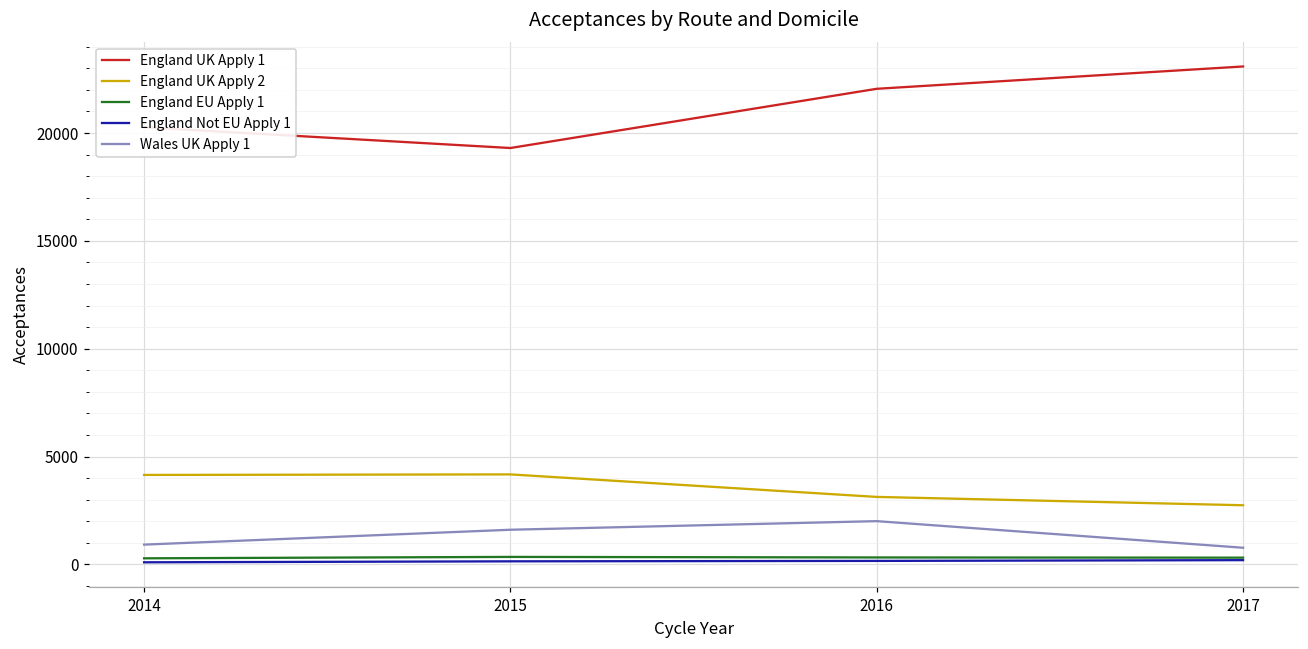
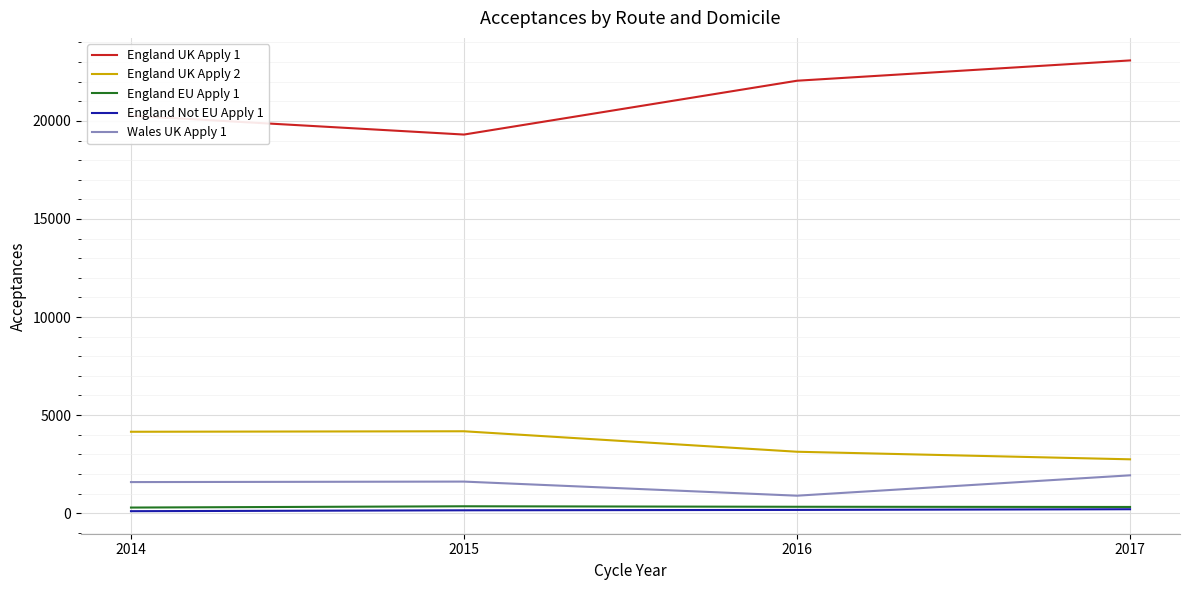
Wales UK Apply 1, 2014: 900 -> 1600
Wales UK Apply 1, 2016: 2000 -> 900
Wales UK Apply 1, 2017: 800 -> 1900
